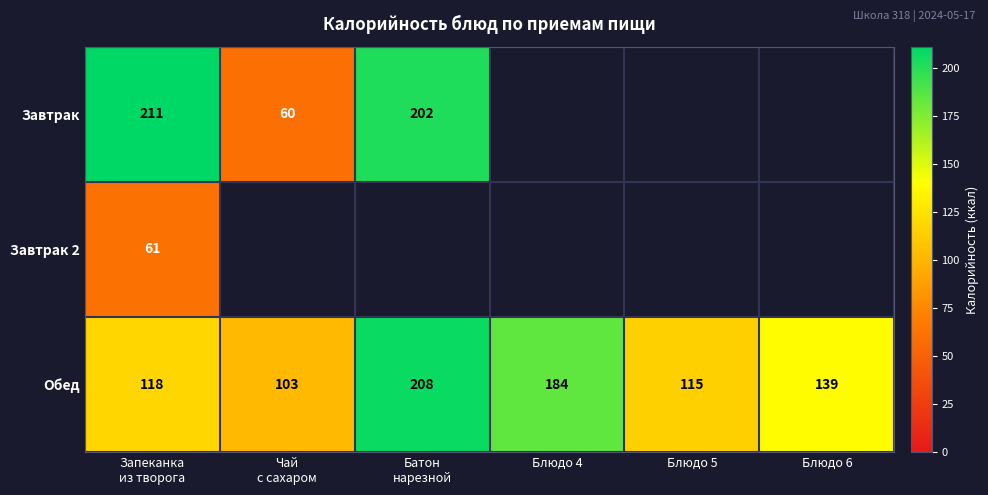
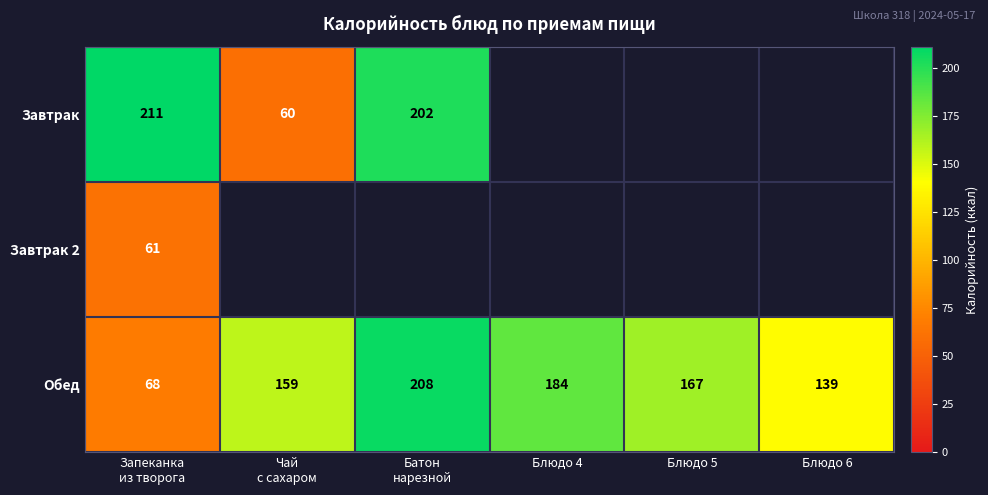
Обед, Запеканка из творога: 118 -> 68
Обед, Чай с сахаром: 103 -> 159
Обед, Блюдо 5: 115 -> 167
